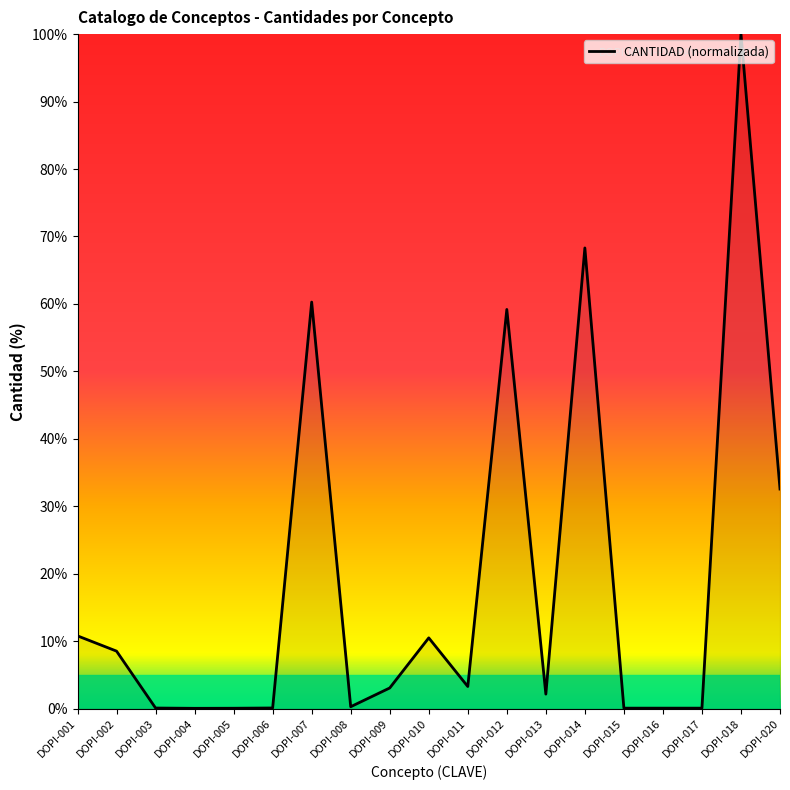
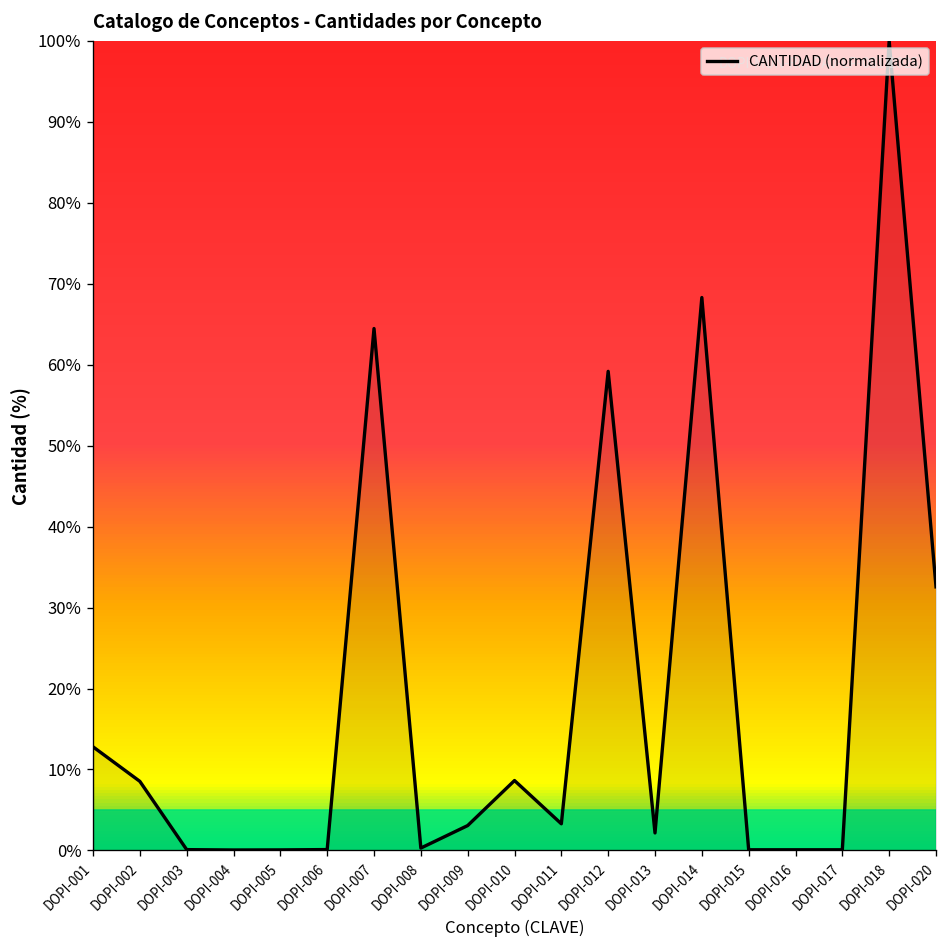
DOPI-001: 11% -> 13%
DOPI-007: 60% -> 64%
DOPI-010: 10% -> 9%
